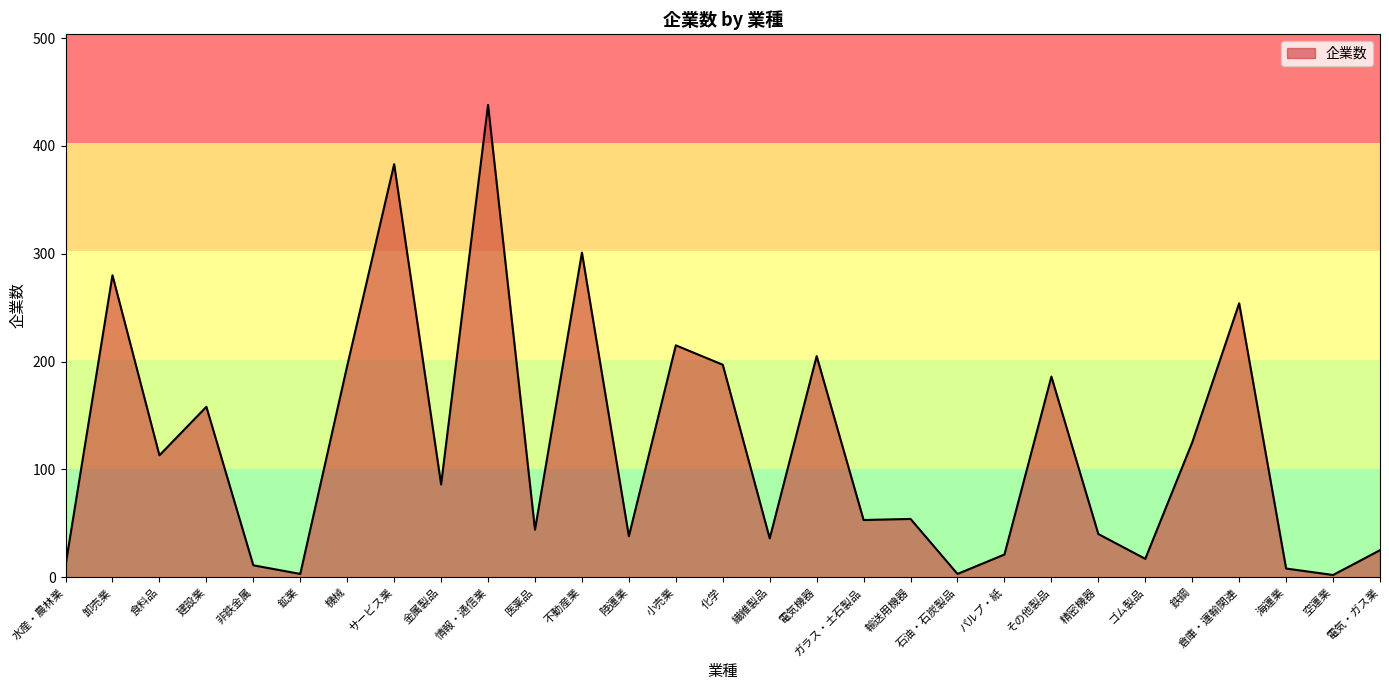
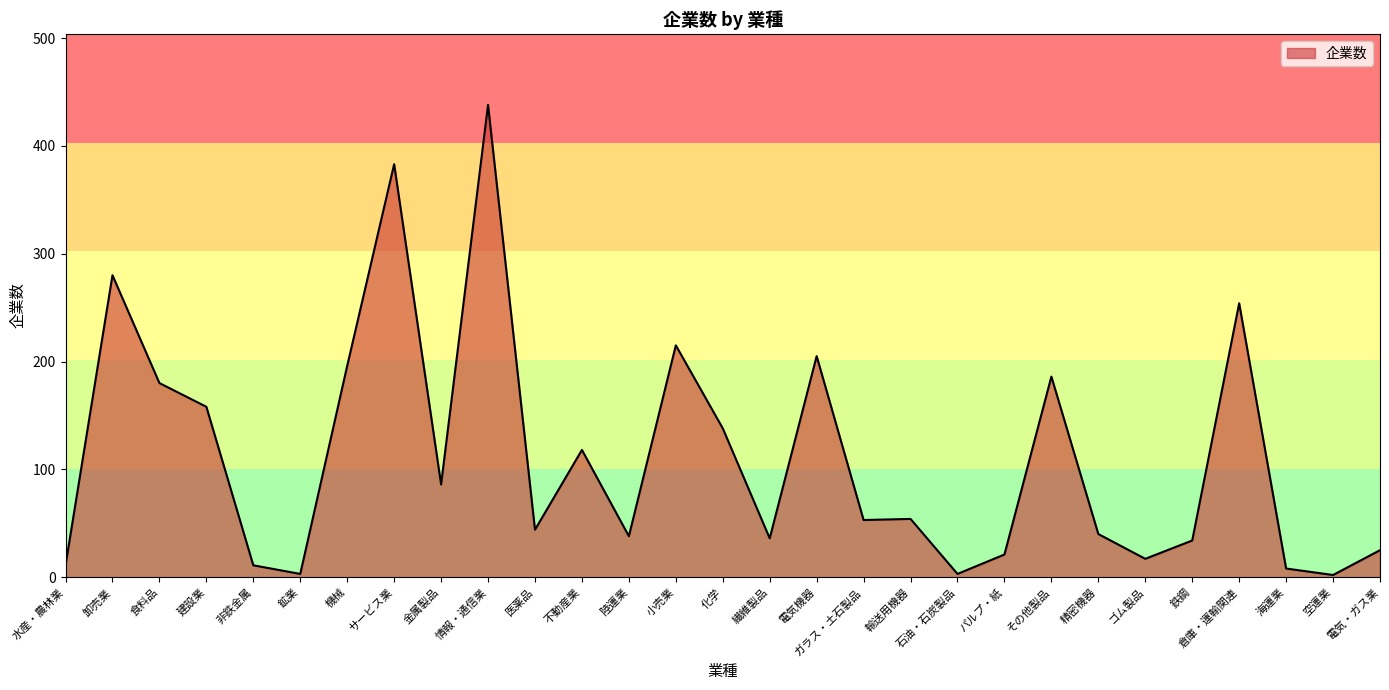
食料品: 113 -> 180
不動産業: 301 -> 118
化学: 197 -> 138
鉄鋼: 125 -> 34
